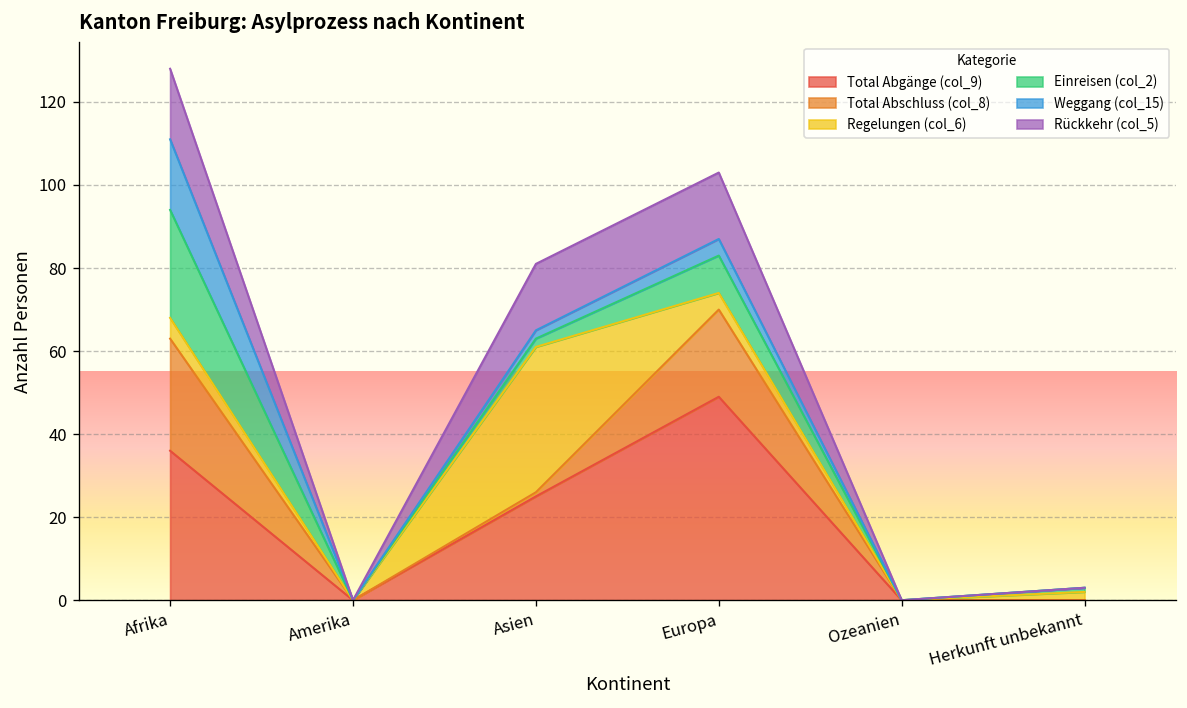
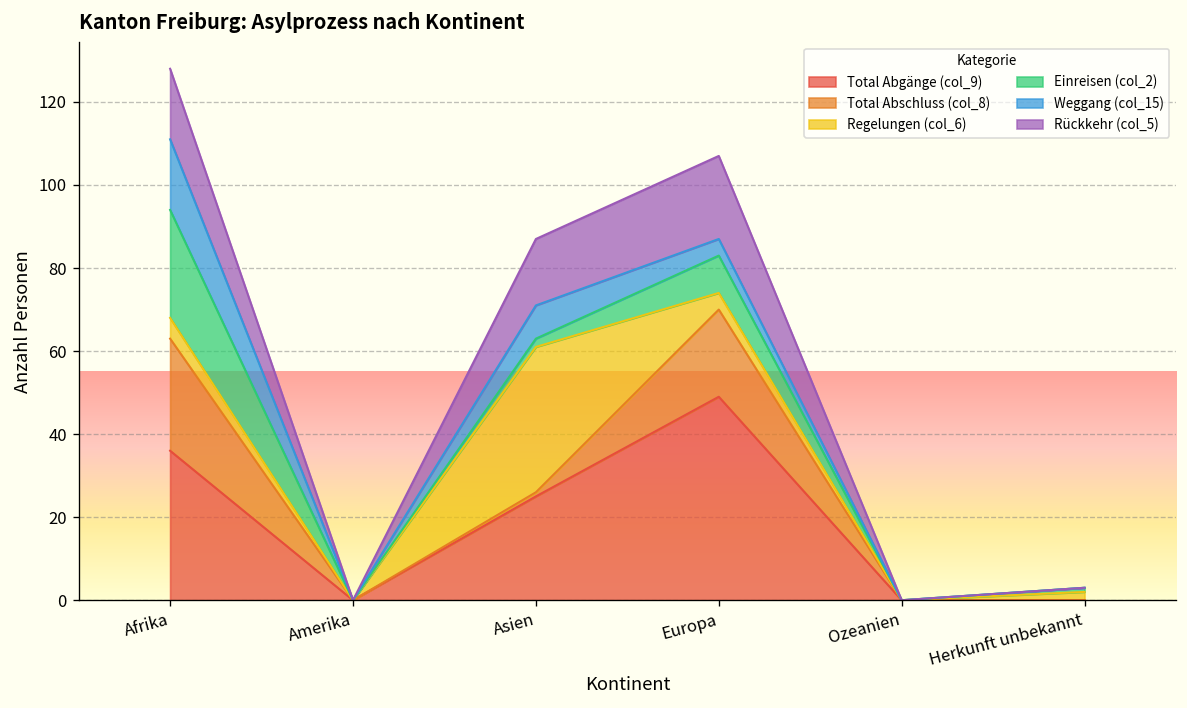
Weggang (col_15), Asien: 2 -> 8
Rückkehr (col_5), Europa: 16 -> 20
